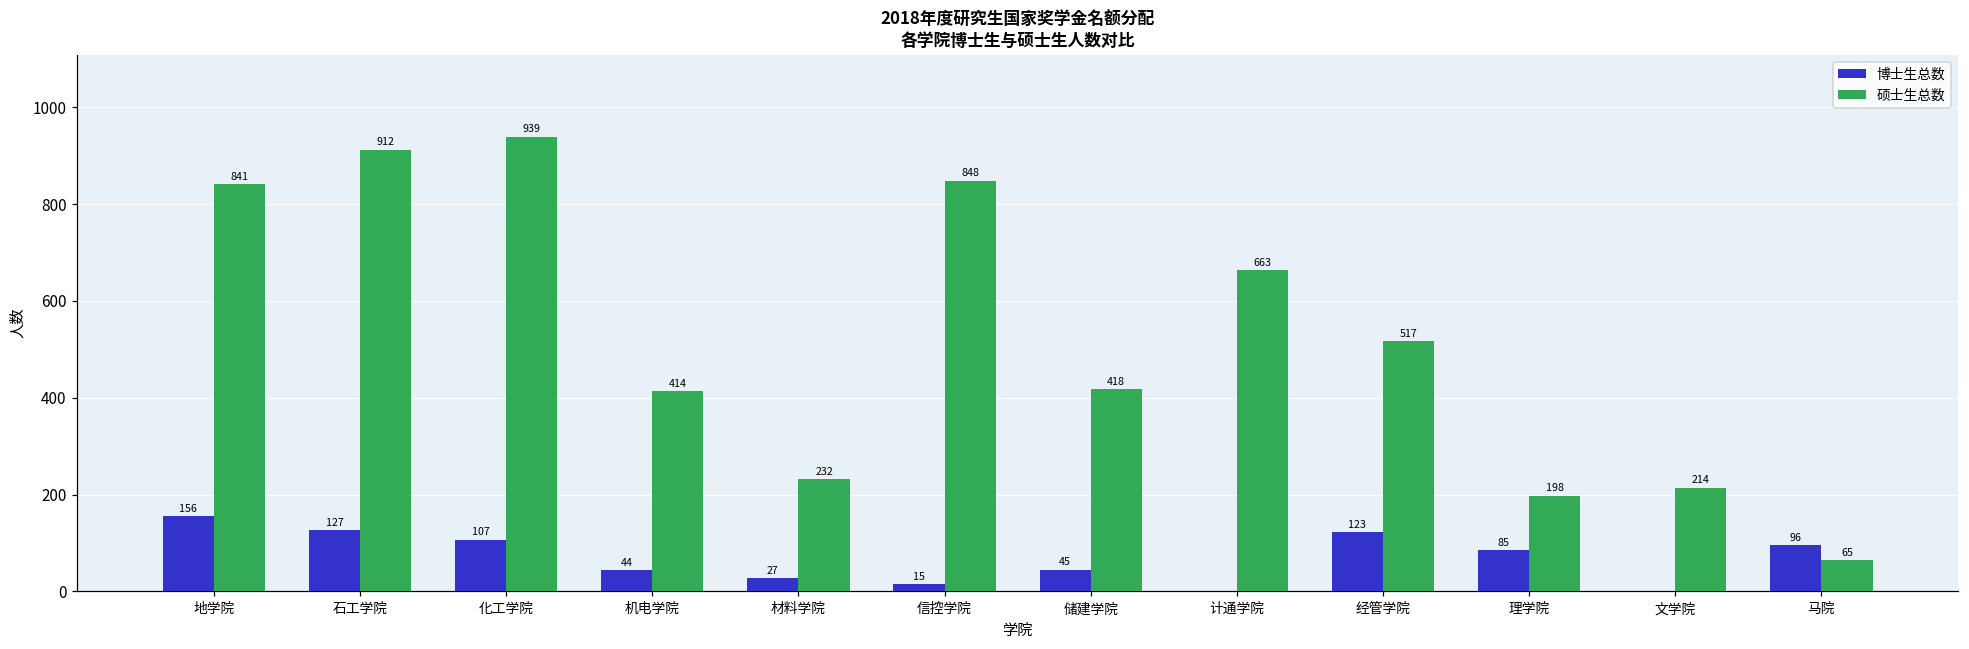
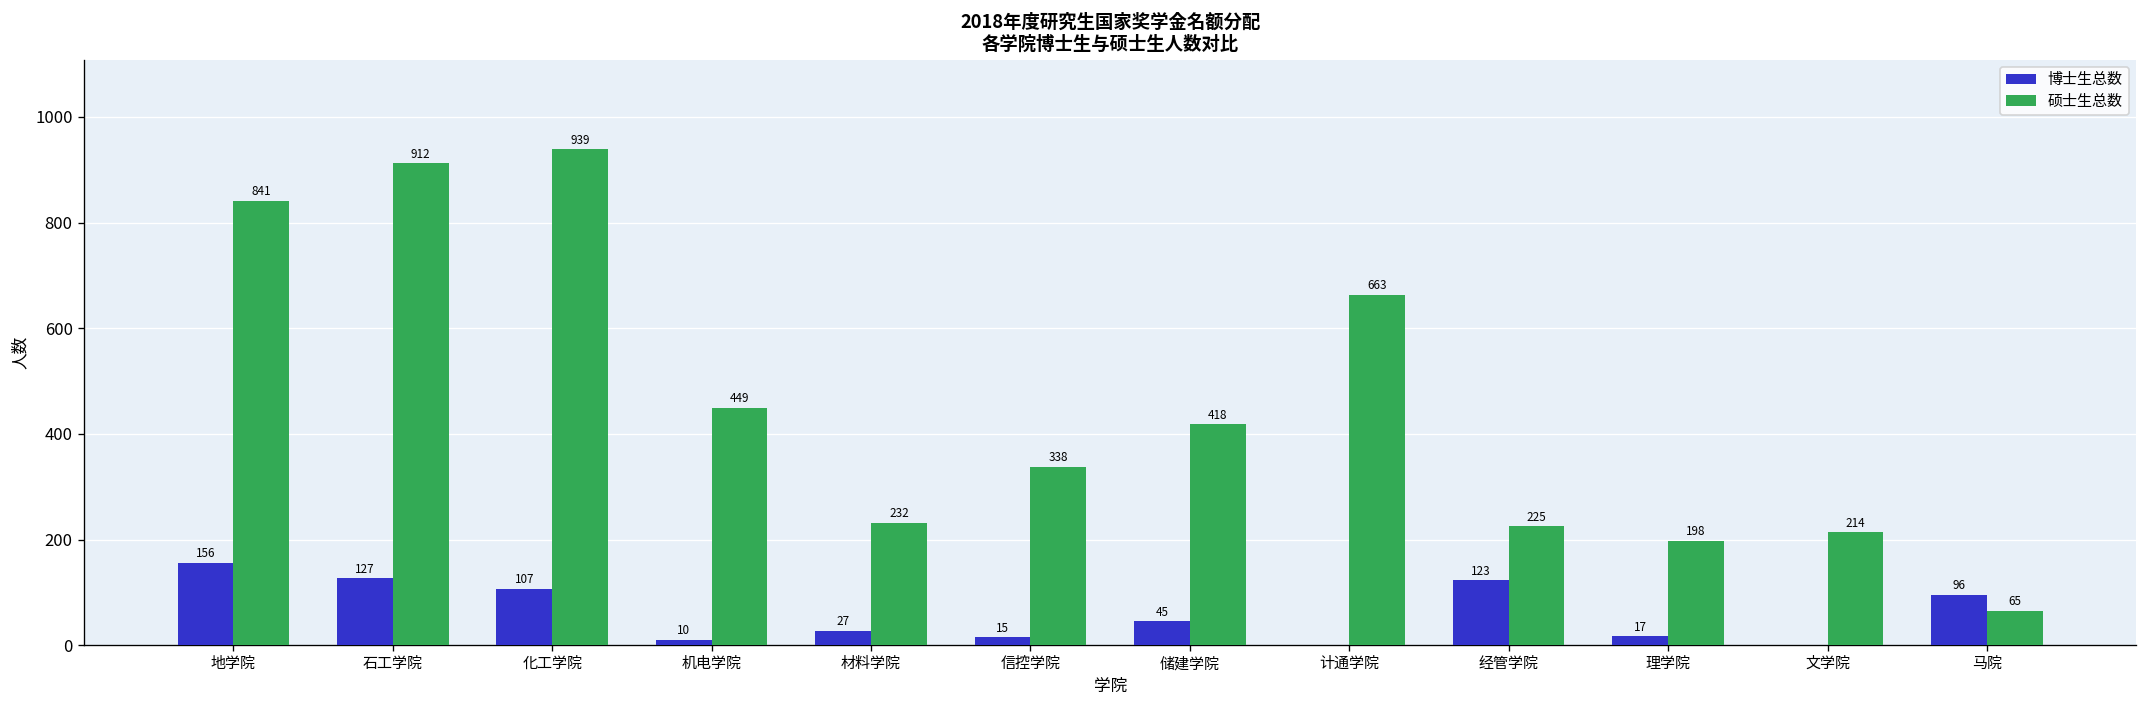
博士生总数, 机电学院: 44 -> 10
硕士生总数, 机电学院: 414 -> 449
硕士生总数, 信控学院: 848 -> 338
硕士生总数, 经管学院: 517 -> 225
博士生总数, 理学院: 85 -> 17
